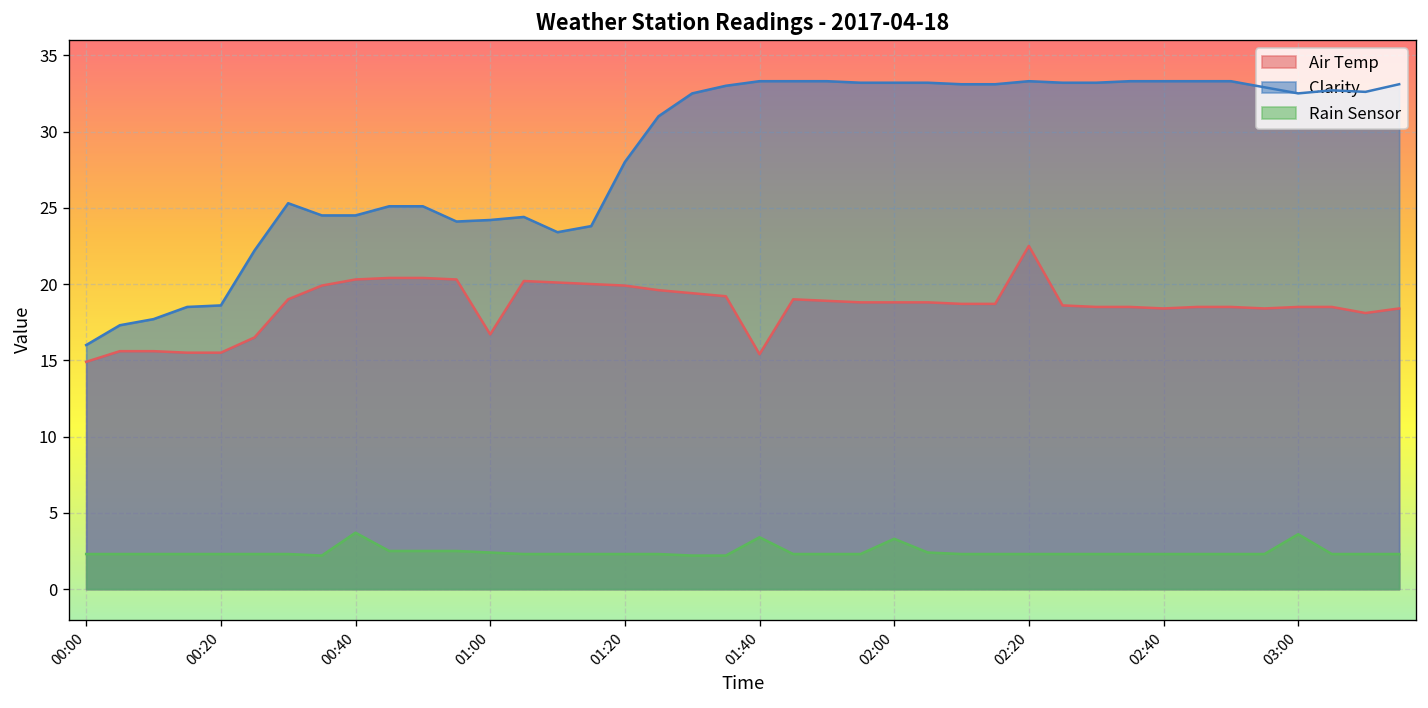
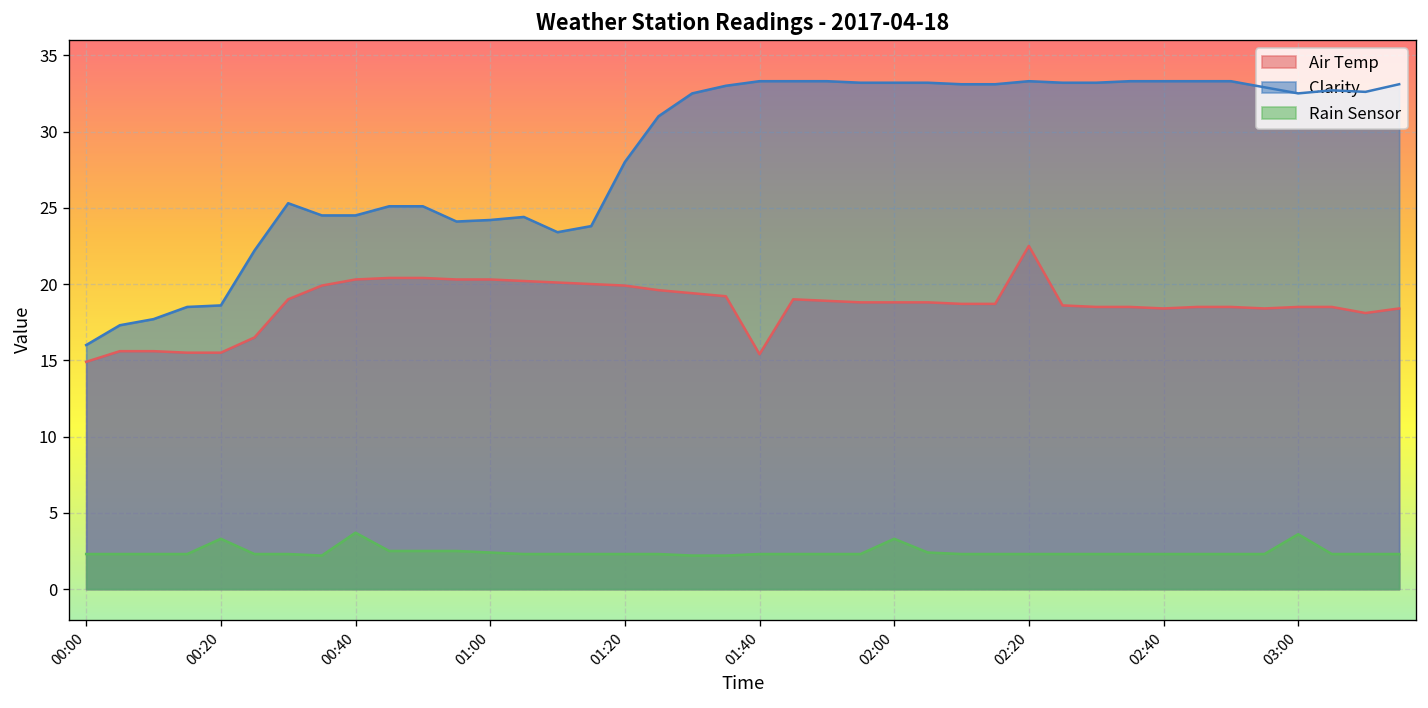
Rain Sensor, 00:20: 2.3 -> 3.3
Air Temp, 01:00: 16.7 -> 20.3
Rain Sensor, 01:40: 3.4 -> 2.3
